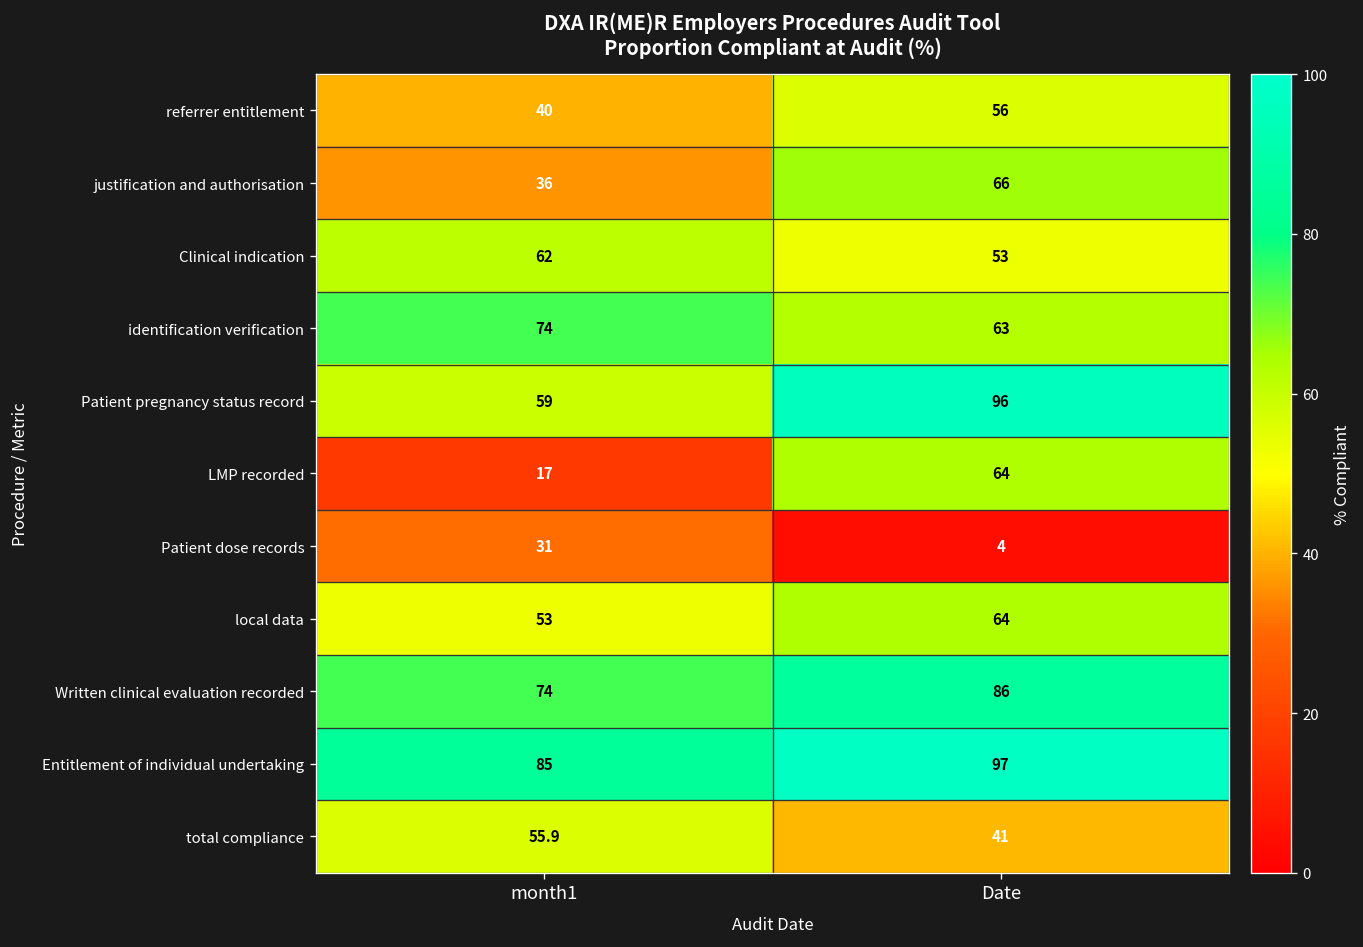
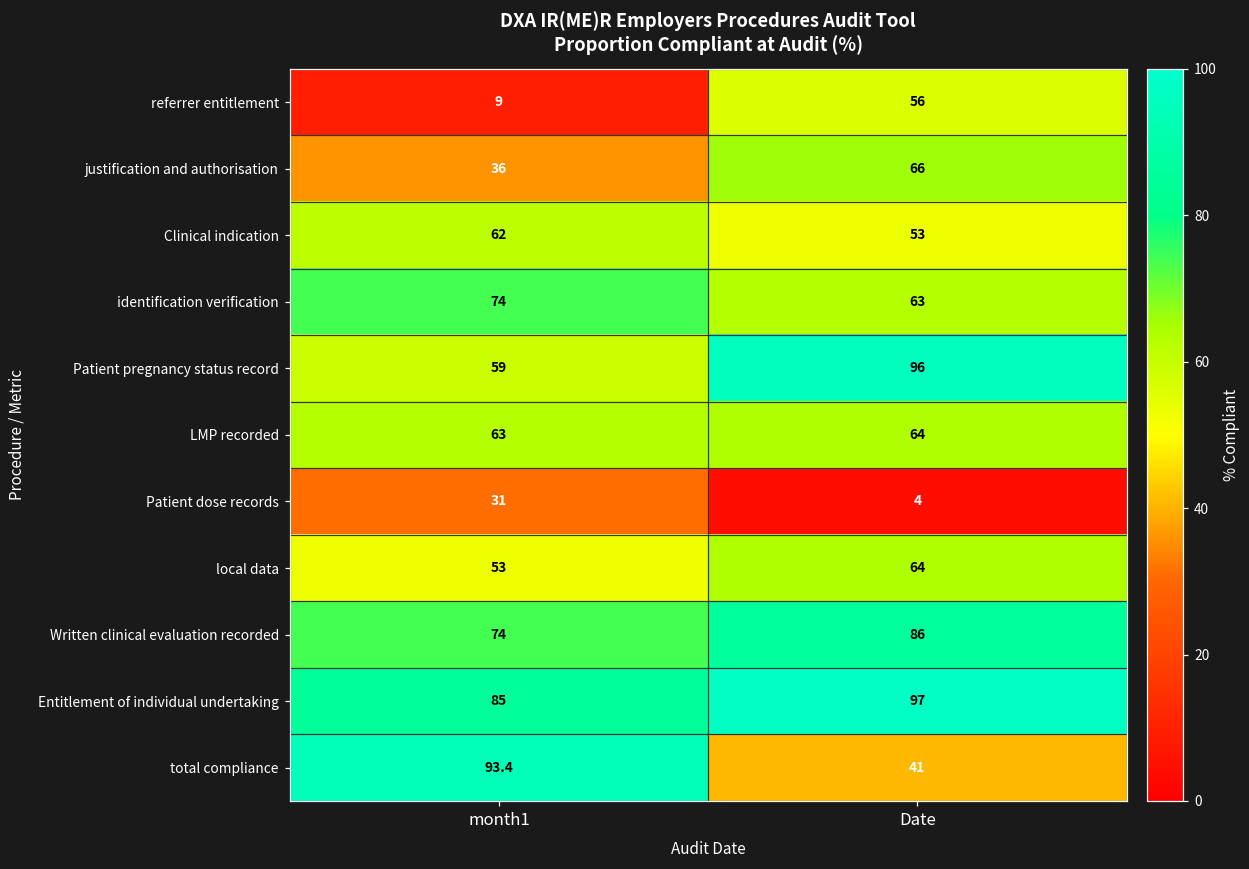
referrer entitlement, month1: 40 -> 9
LMP recorded, month1: 17 -> 63
total compliance, month1: 55.9 -> 93.4
